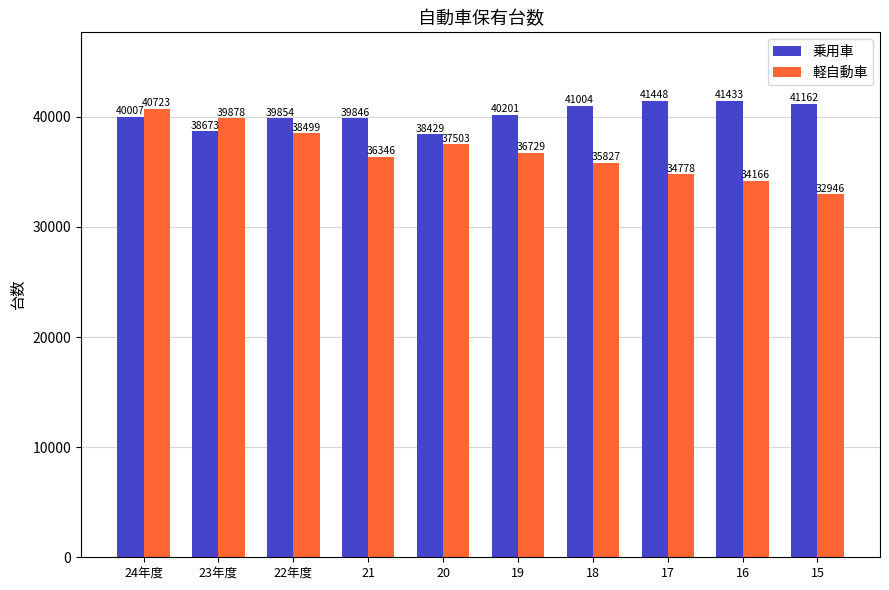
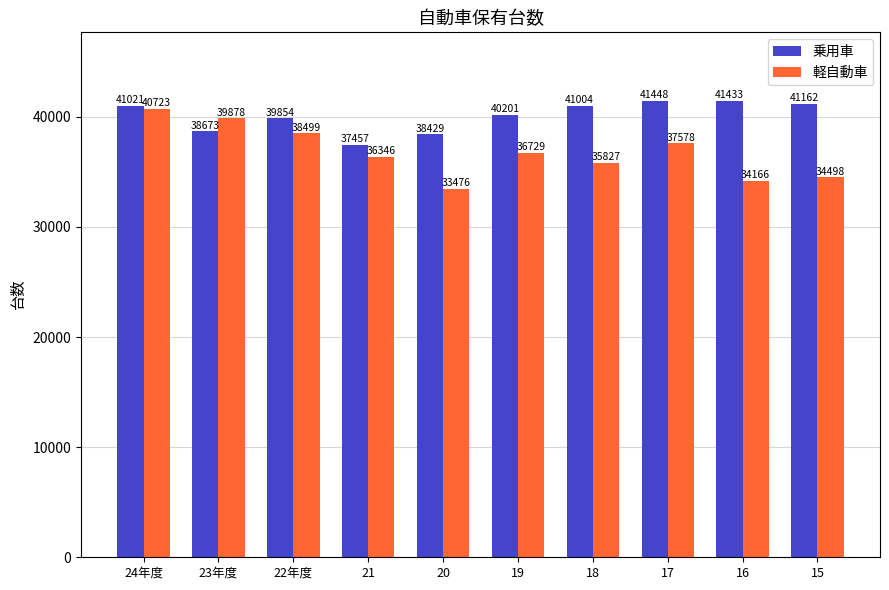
乗用車, 24年度: 40007 -> 41021
乗用車, 21: 39846 -> 37457
軽自動車, 20: 37503 -> 33476
軽自動車, 17: 34778 -> 37578
軽自動車, 15: 32946 -> 34498
